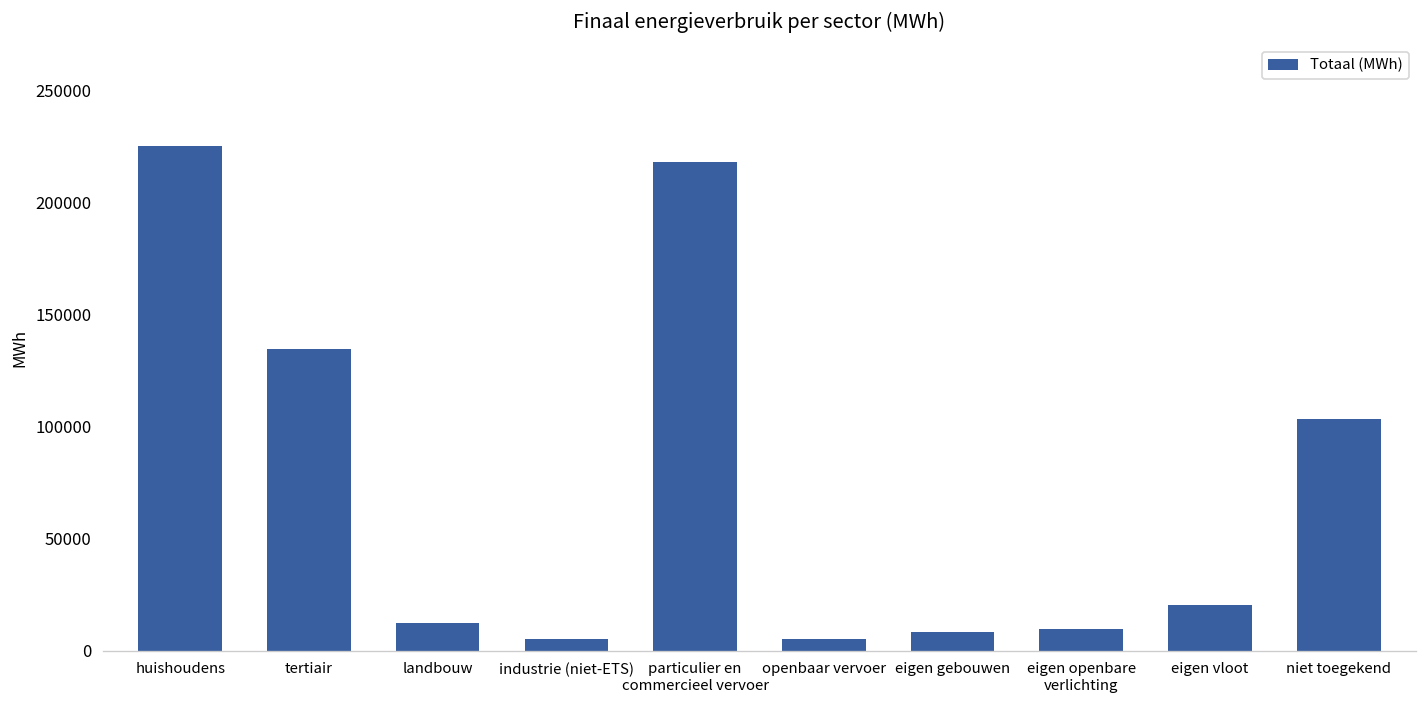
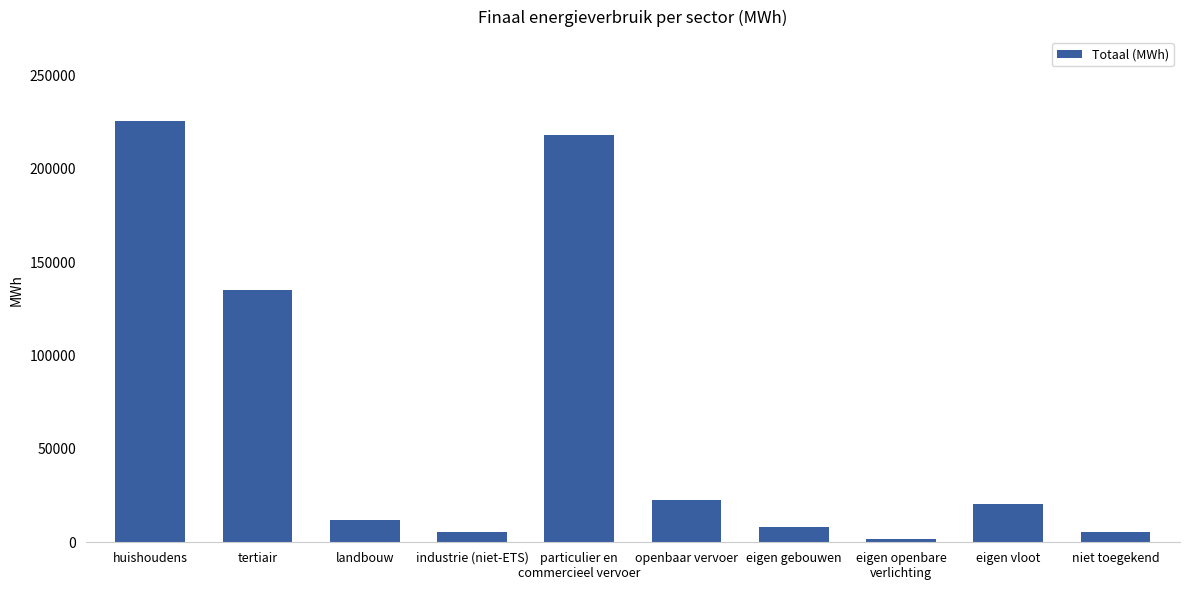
openbaar vervoer: 5000 -> 23000
eigen openbare verlichting: 10000 -> 2000
niet toegekend: 104000 -> 6000
